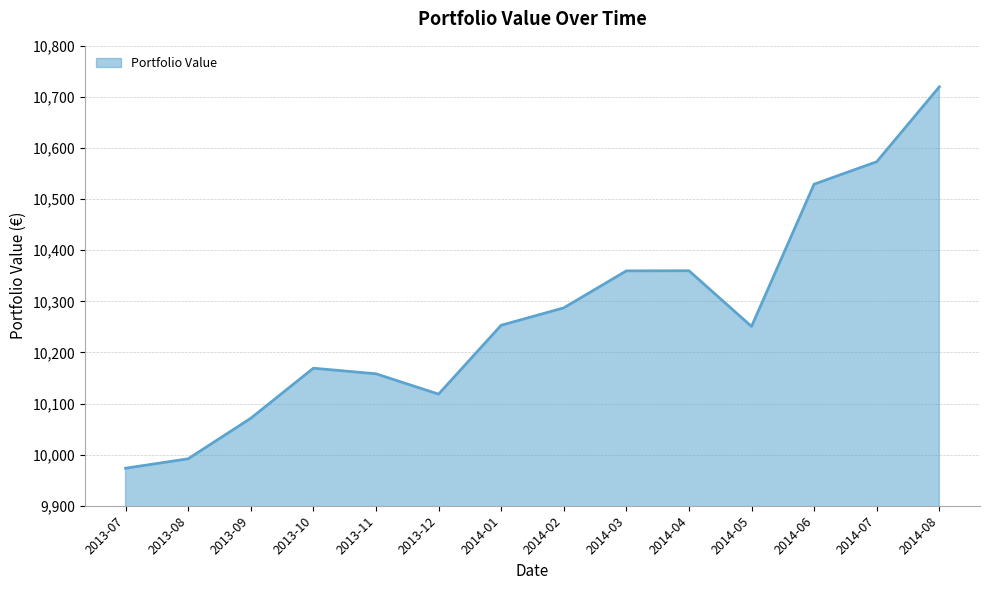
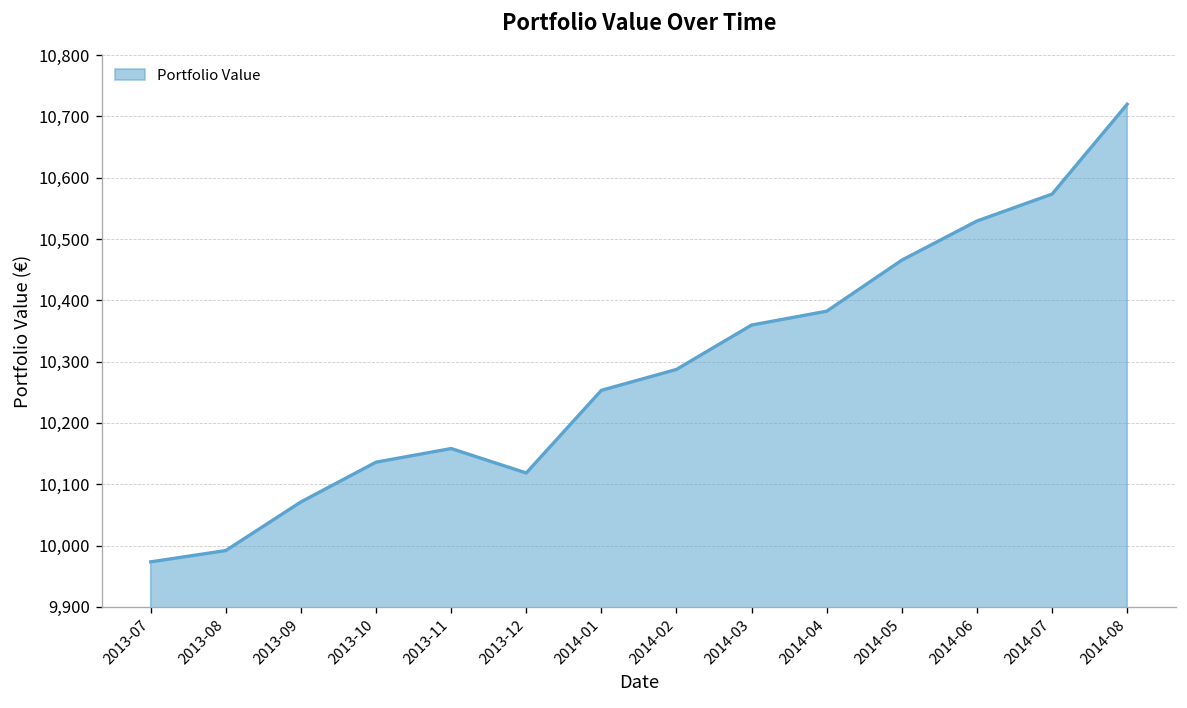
2013-10: 10,170 -> 10,140
2014-04: 10,360 -> 10,380
2014-05: 10,250 -> 10,470
